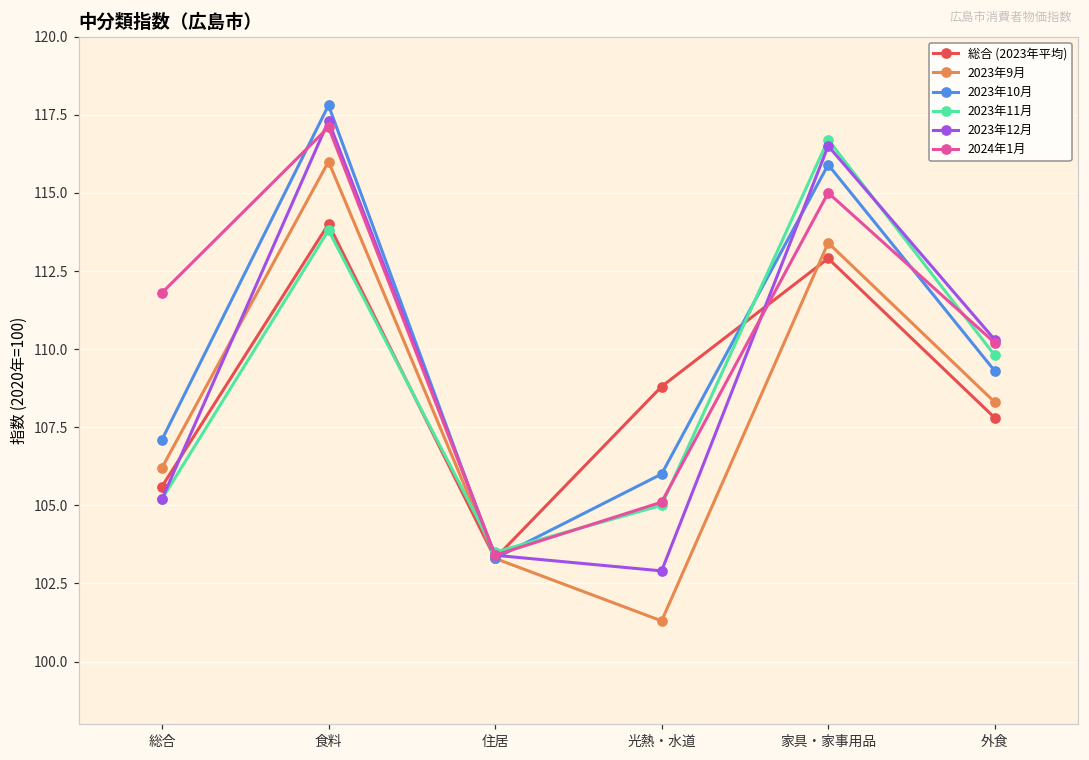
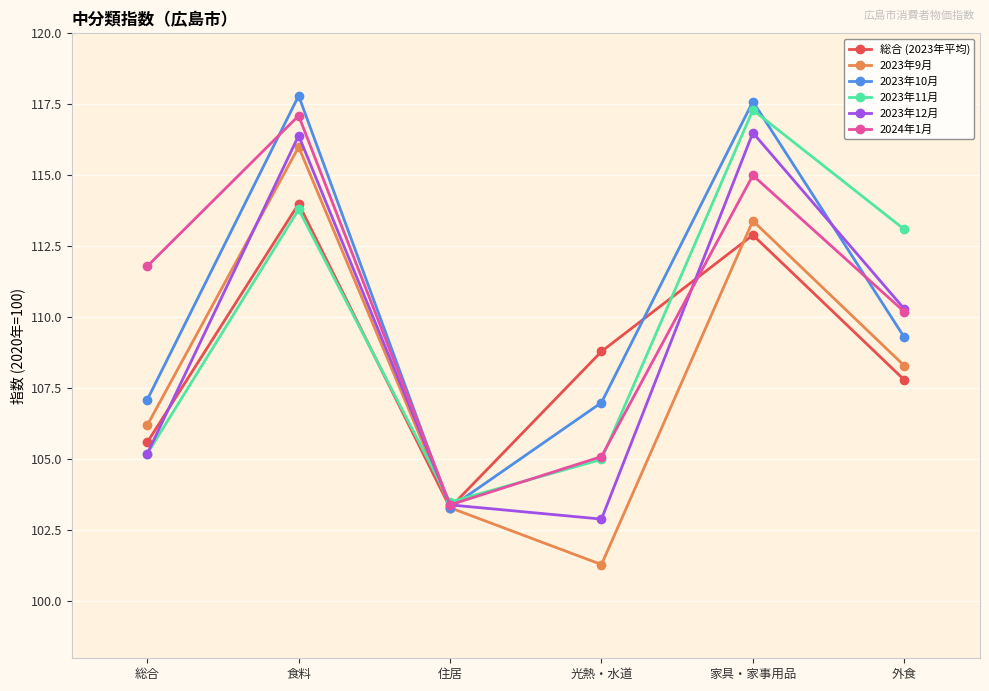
2023年12月, 食料: 117.3 -> 116.4
2023年10月, 光熱・水道: 106 -> 107
2023年10月, 家具・家事用品: 115.9 -> 117.6
2023年11月, 家具・家事用品: 116.7 -> 117.3
2023年11月, 外食: 109.8 -> 113.1
